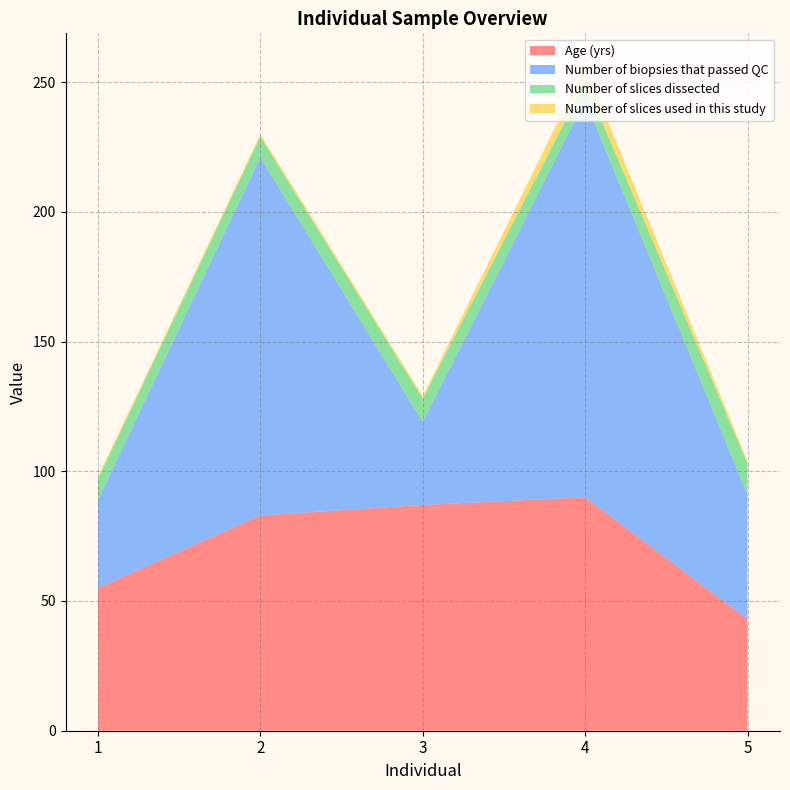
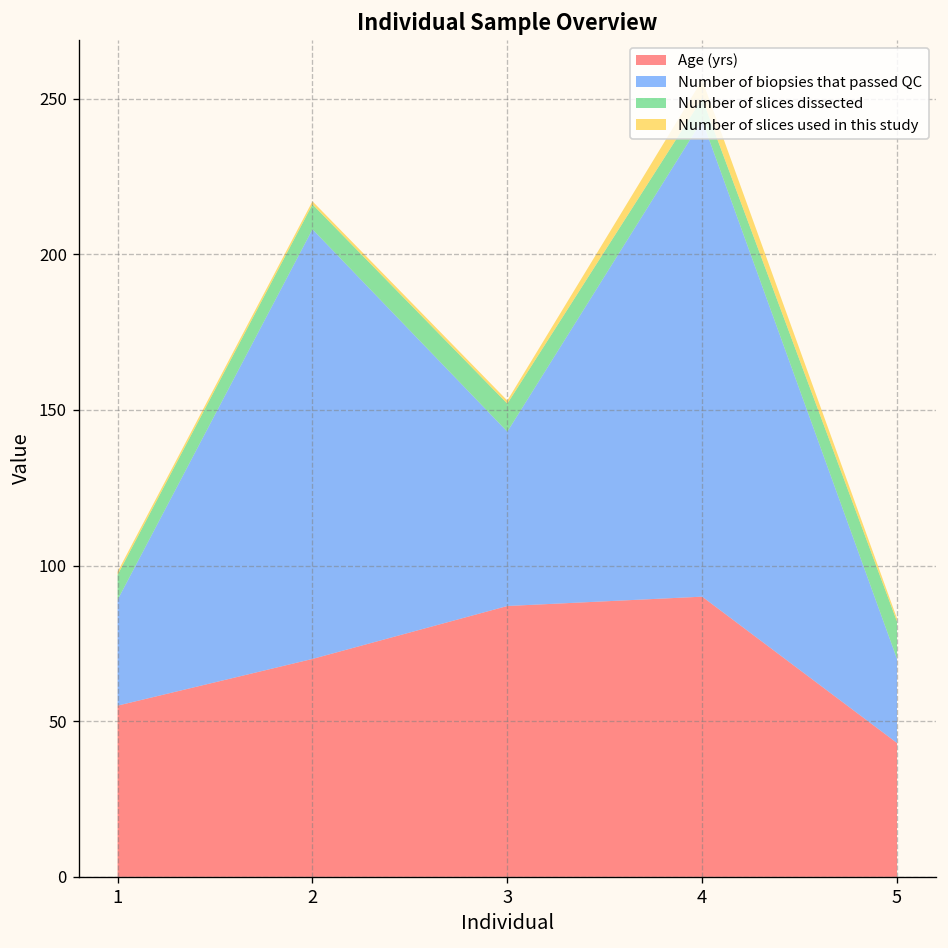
Age (yrs), 2: 83 -> 70
Number of biopsies that passed QC, 3: 32 -> 56
Number of biopsies that passed QC, 5: 48 -> 27
